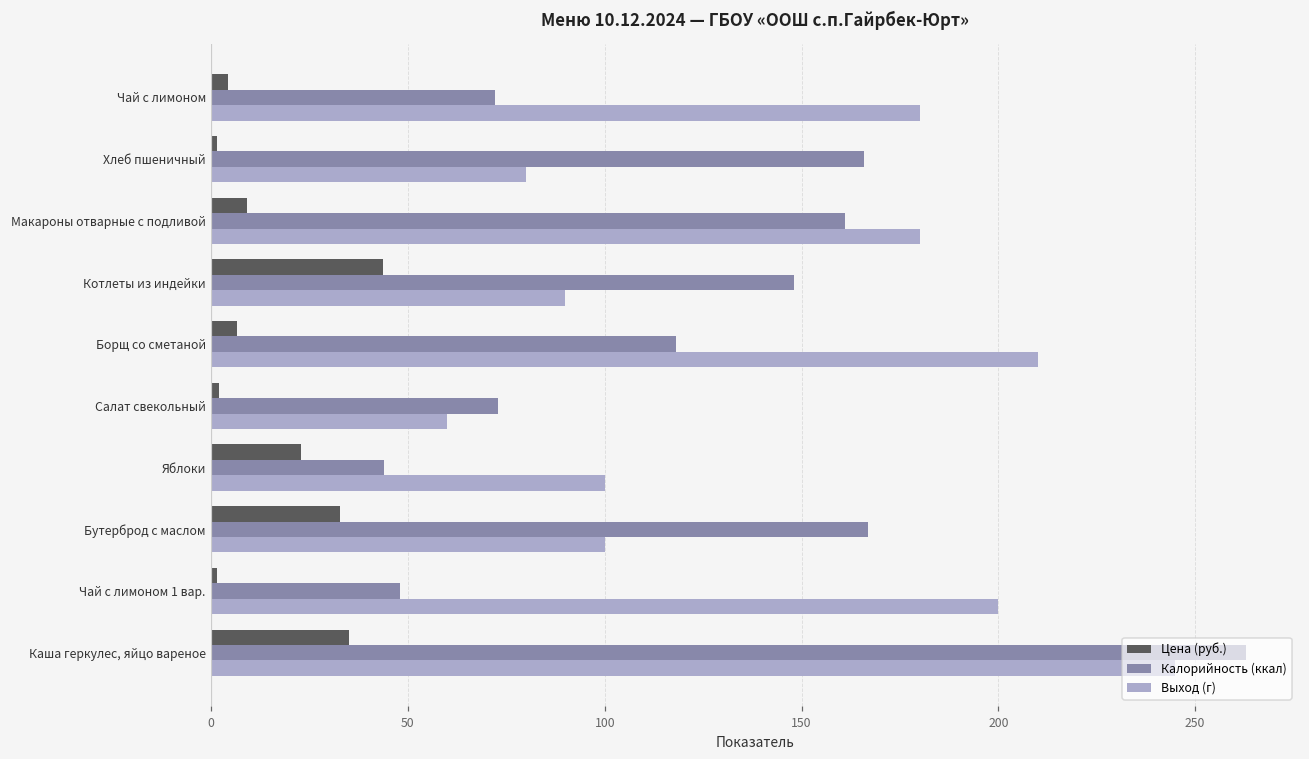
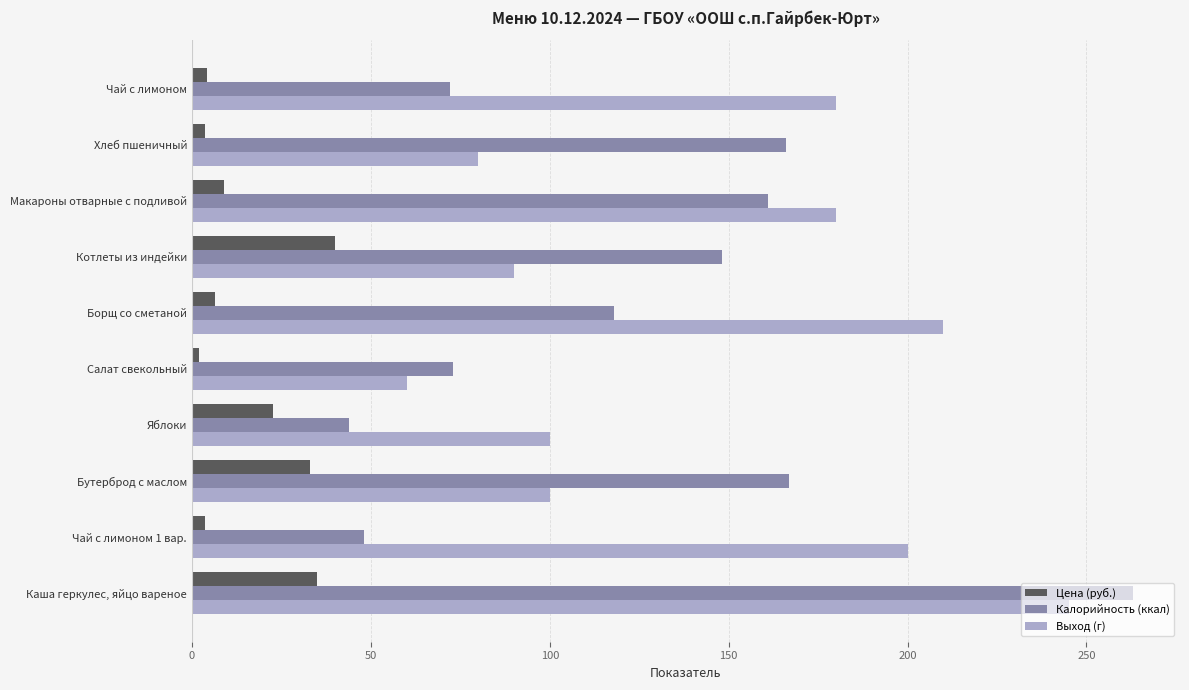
Цена (руб.), Хлеб пшеничный: 1 -> 4
Цена (руб.), Котлеты из индейки: 44 -> 40
Цена (руб.), Чай с лимоном 1 вар.: 1 -> 4
